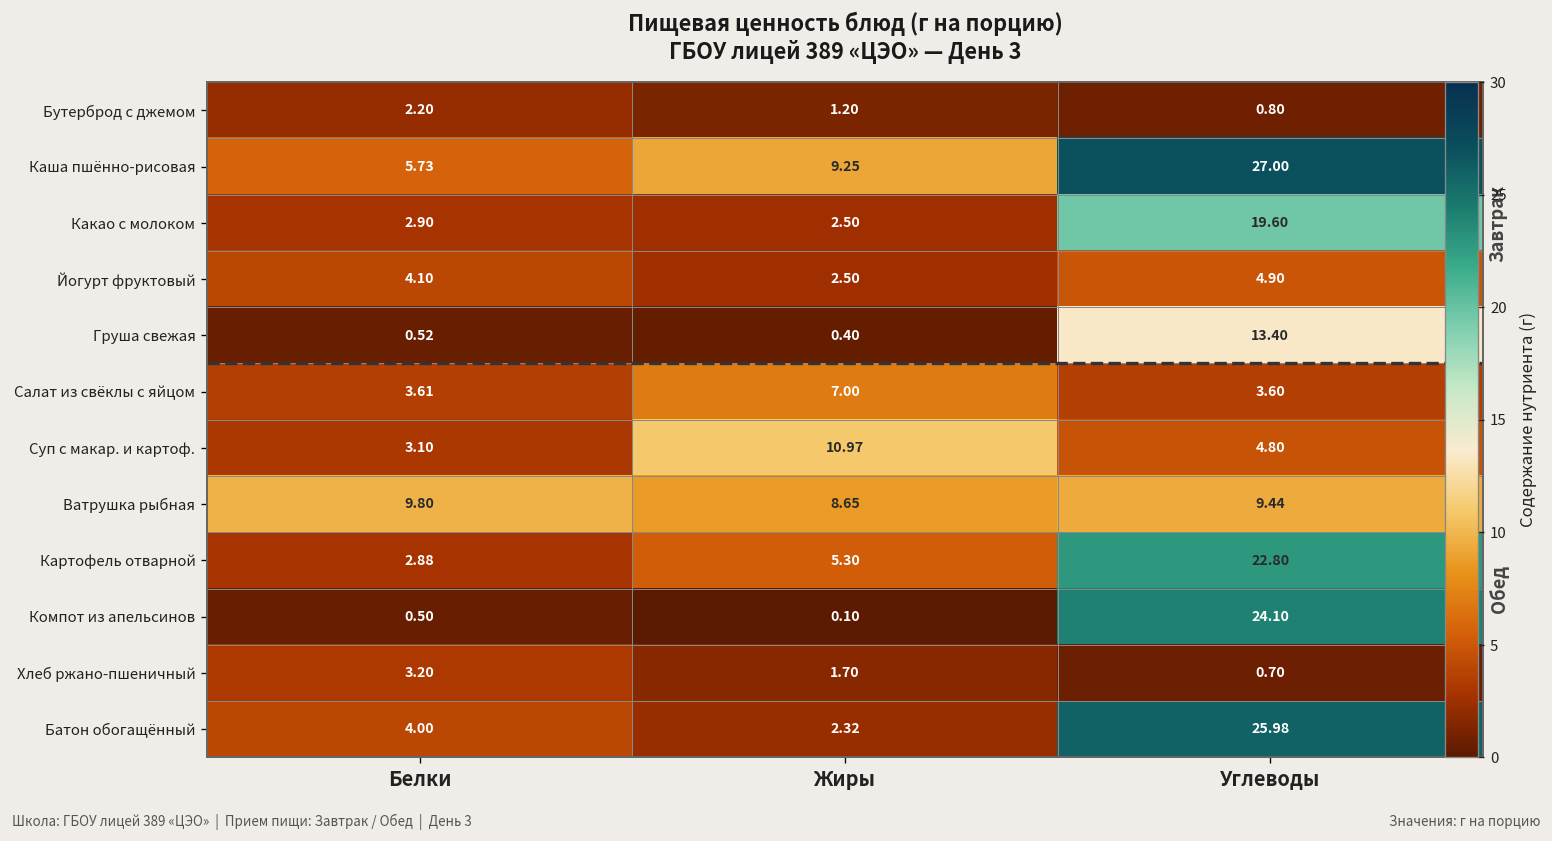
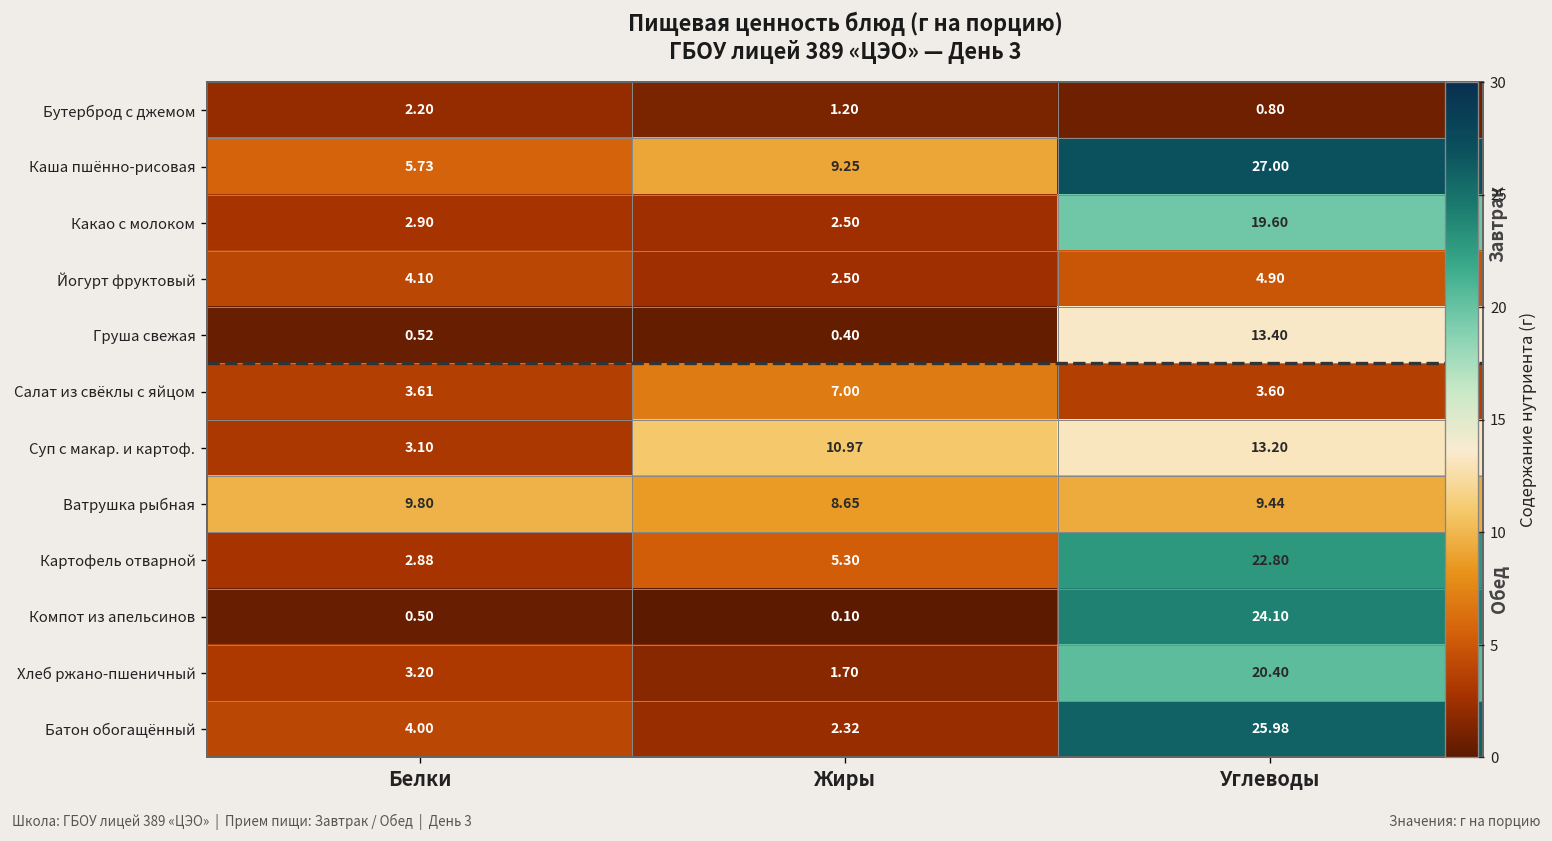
Суп с макар. и картоф., Углеводы: 4.80 -> 13.20
Хлеб ржано-пшеничный, Углеводы: 0.70 -> 20.40
